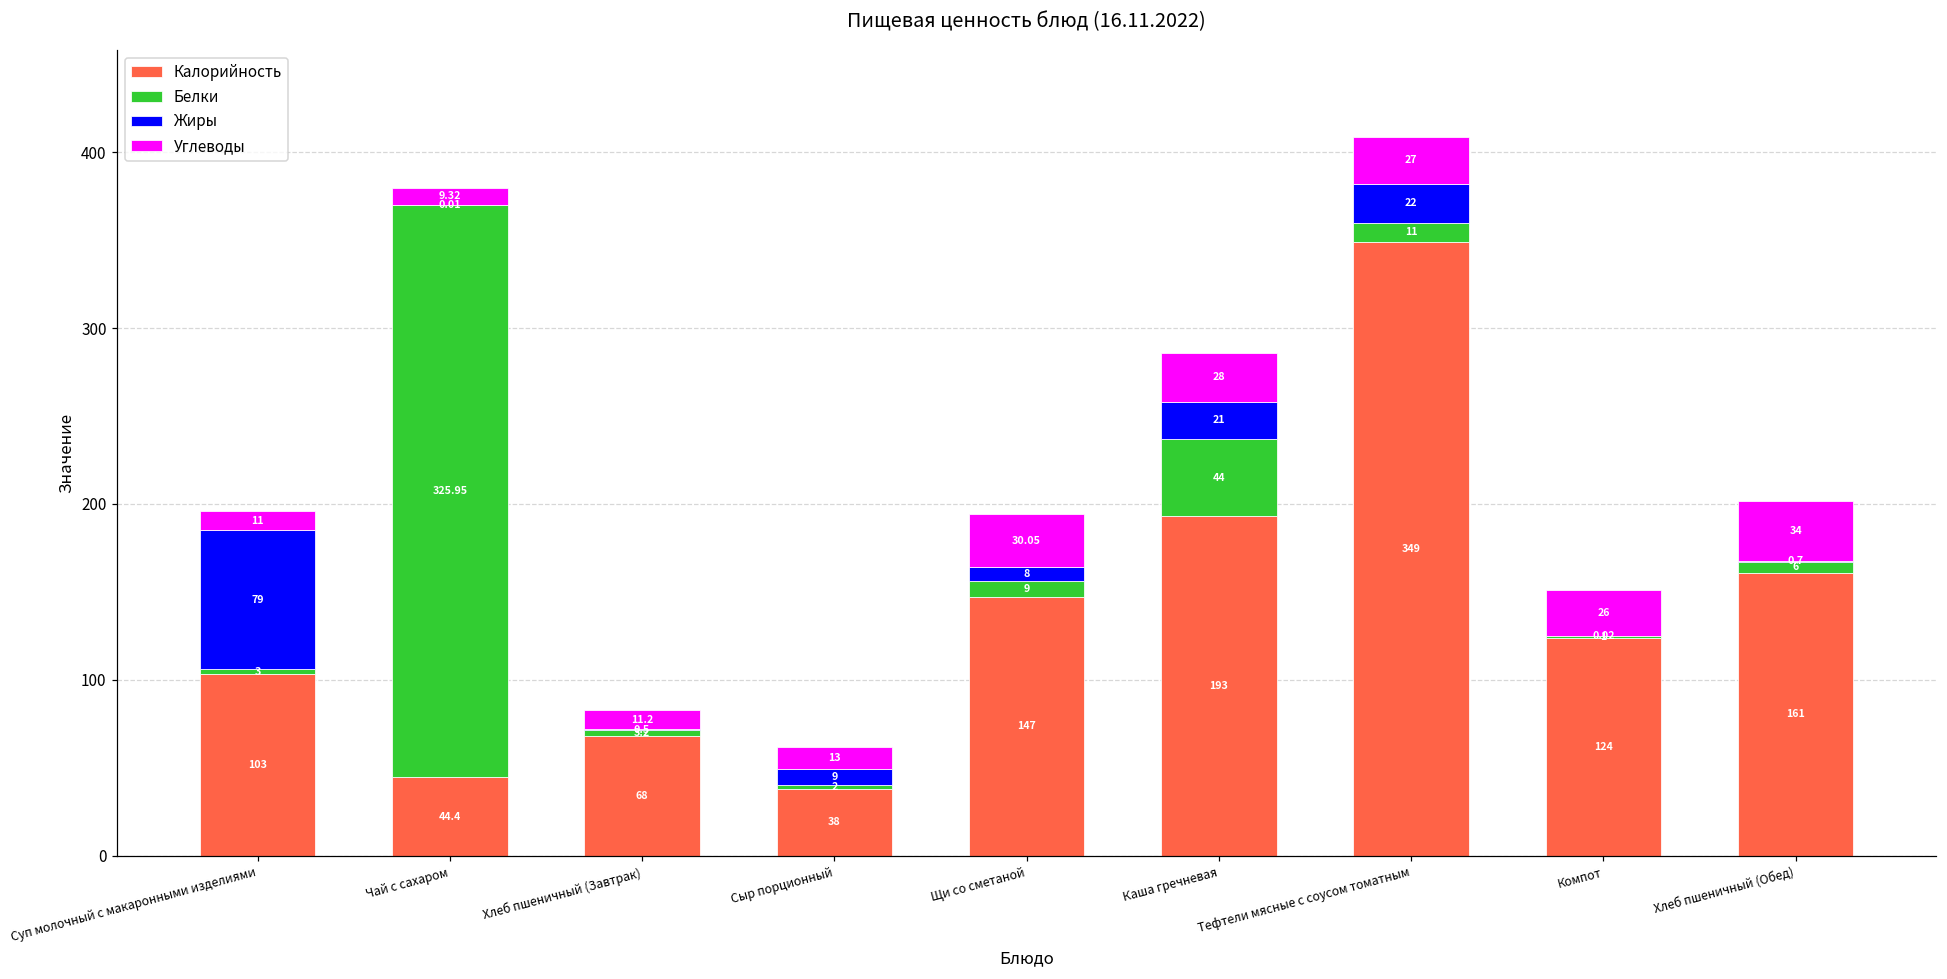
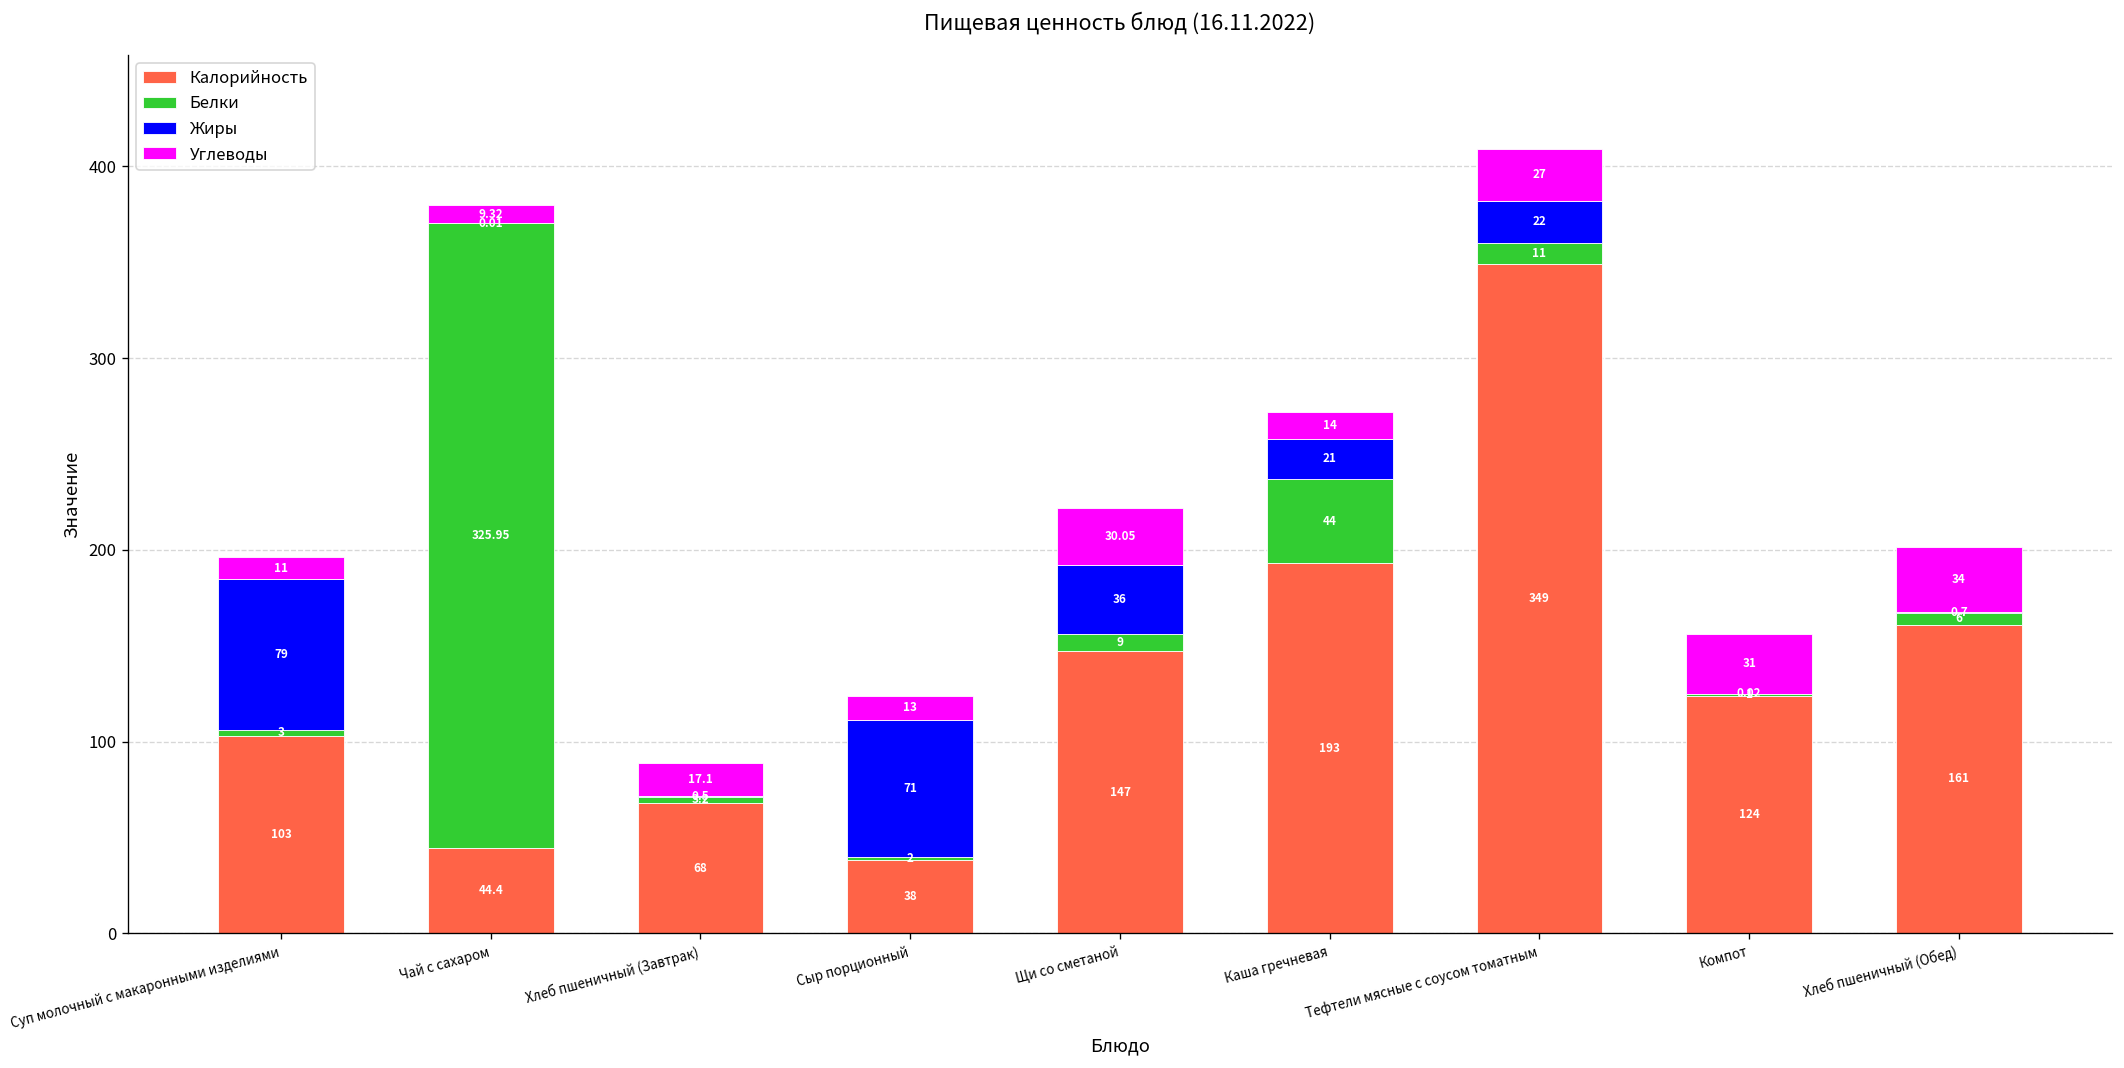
Углеводы, Хлеб пшеничный (Завтрак): 11.2 -> 17.1
Жиры, Сыр порционный: 9 -> 71
Жиры, Щи со сметаной: 8 -> 36
Углеводы, Каша гречневая: 28 -> 14
Углеводы, Компот: 26 -> 31
